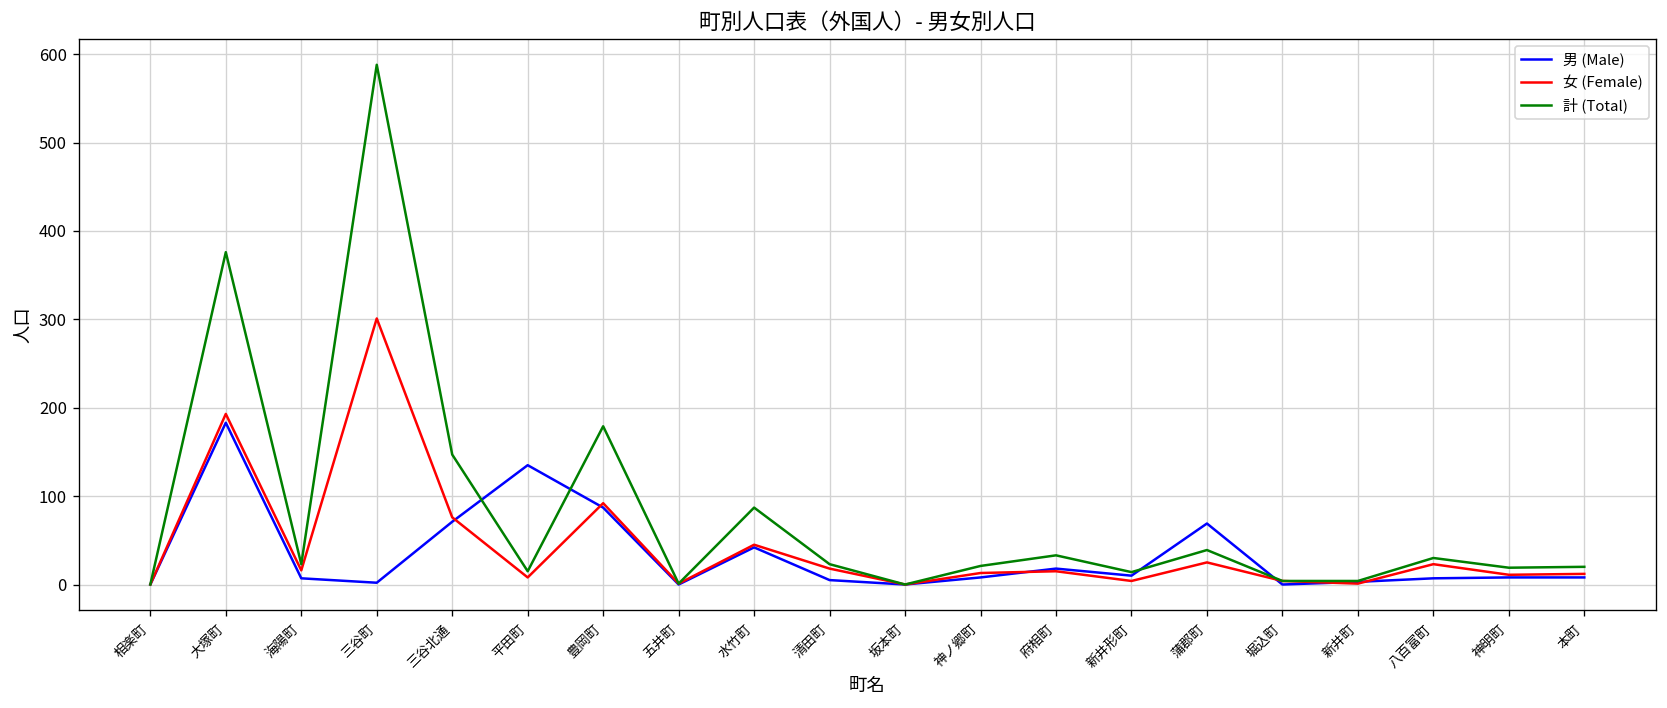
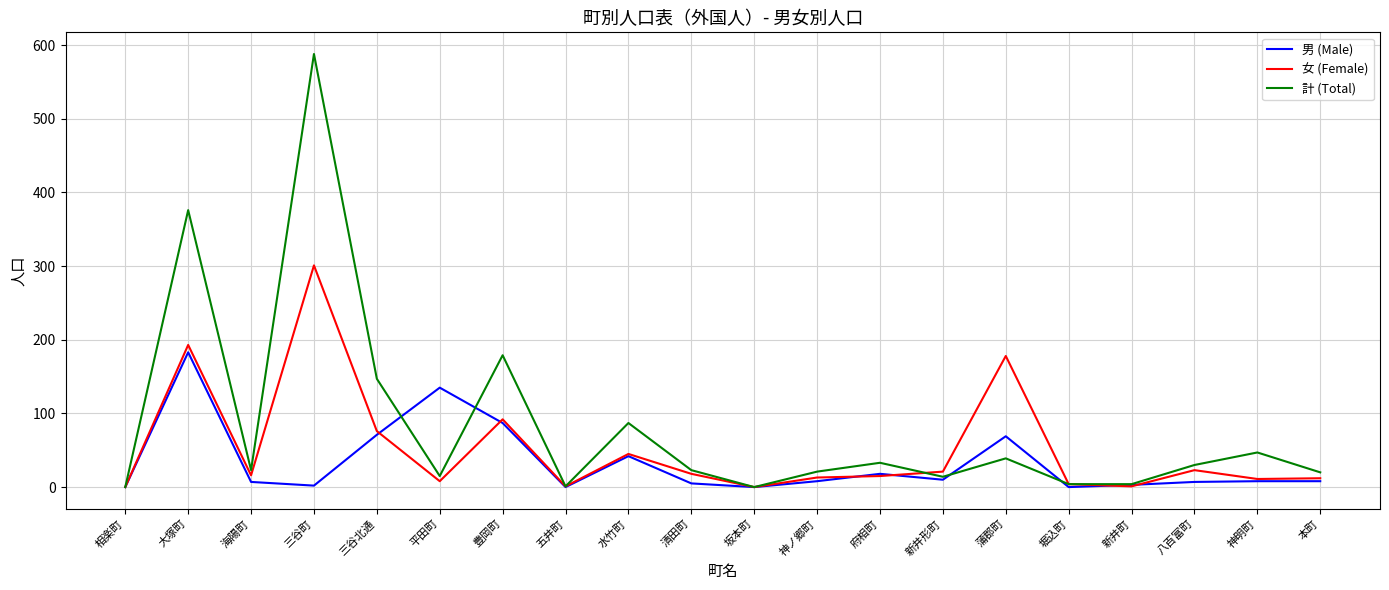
女 (Female), 新井形町: 0 -> 20
女 (Female), 蒲郡町: 30 -> 180
計 (Total), 神明町: 20 -> 50
